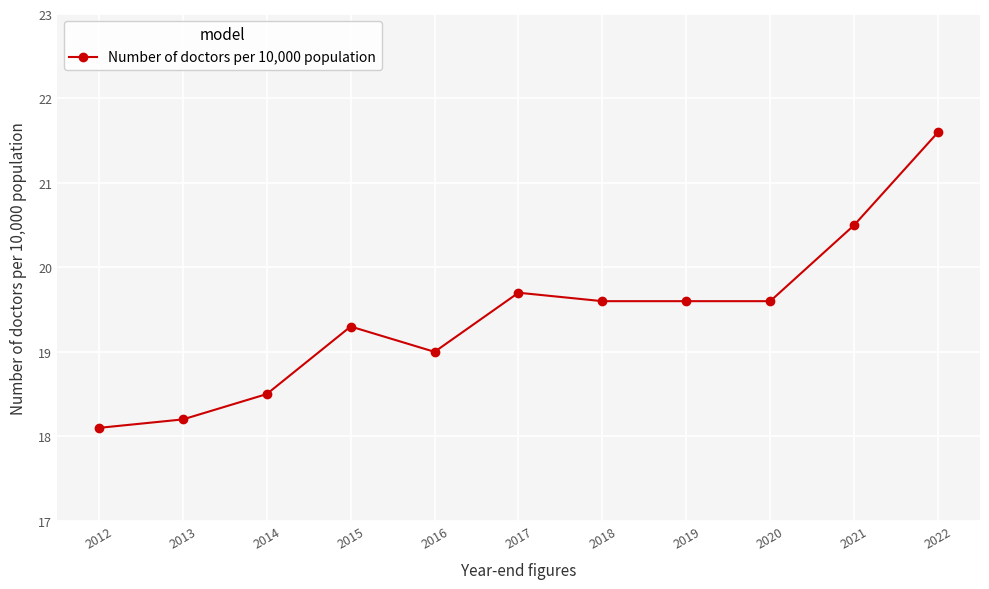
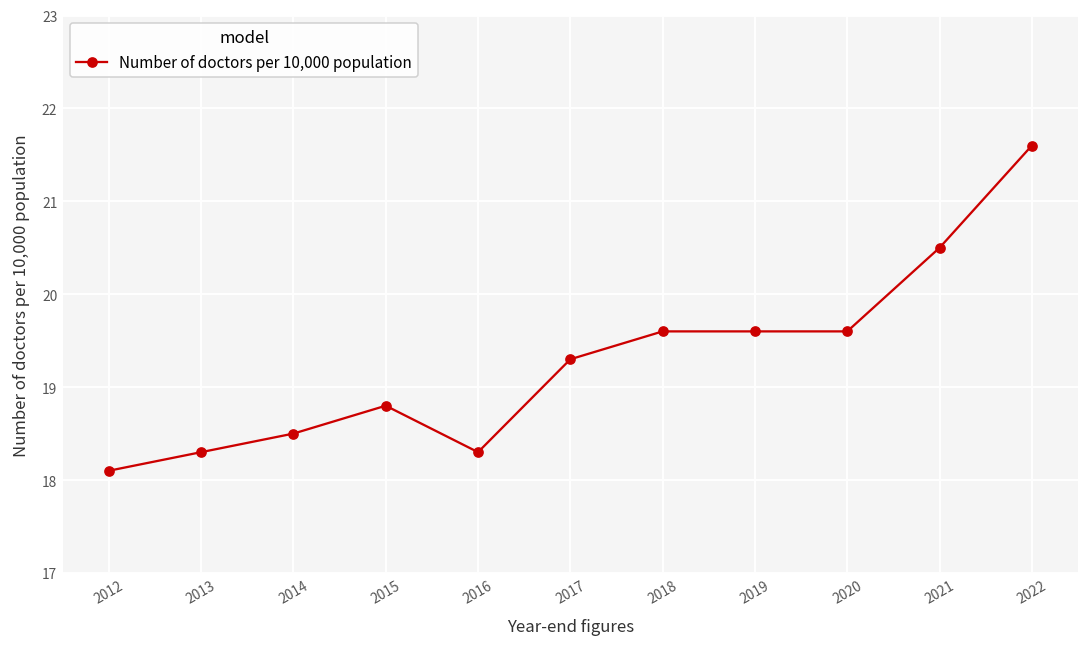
2013: 18.2 -> 18.3
2015: 19.3 -> 18.8
2016: 19.0 -> 18.3
2017: 19.7 -> 19.3
